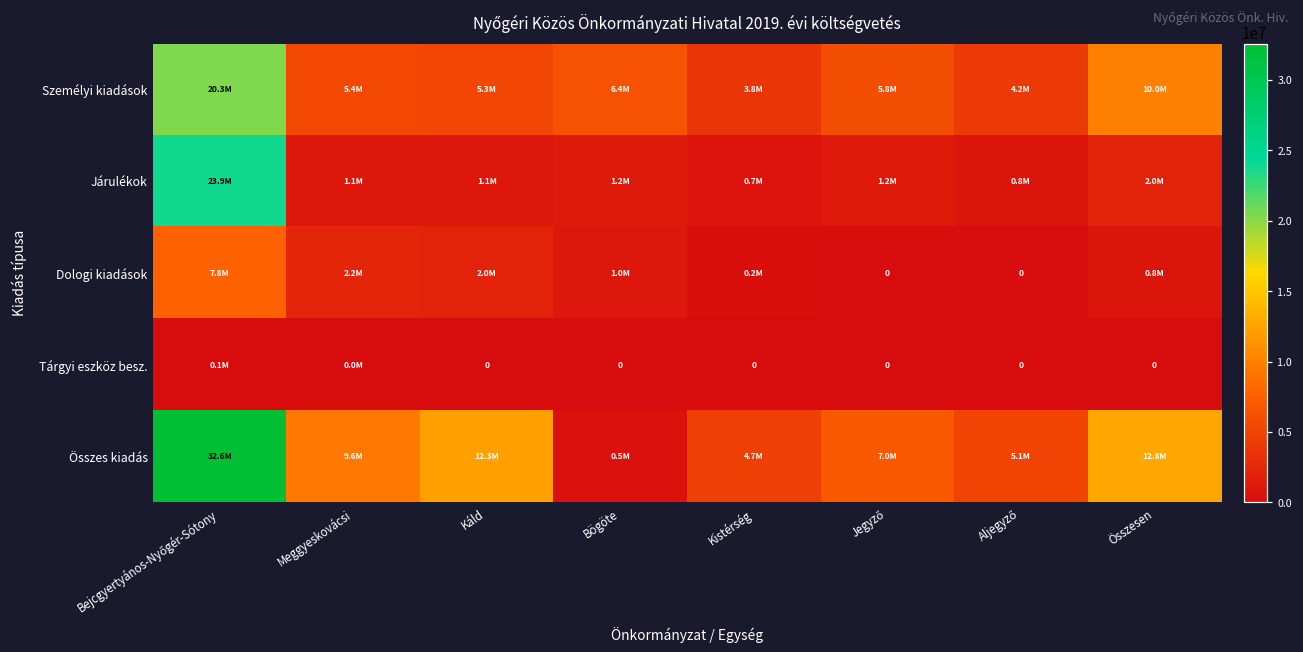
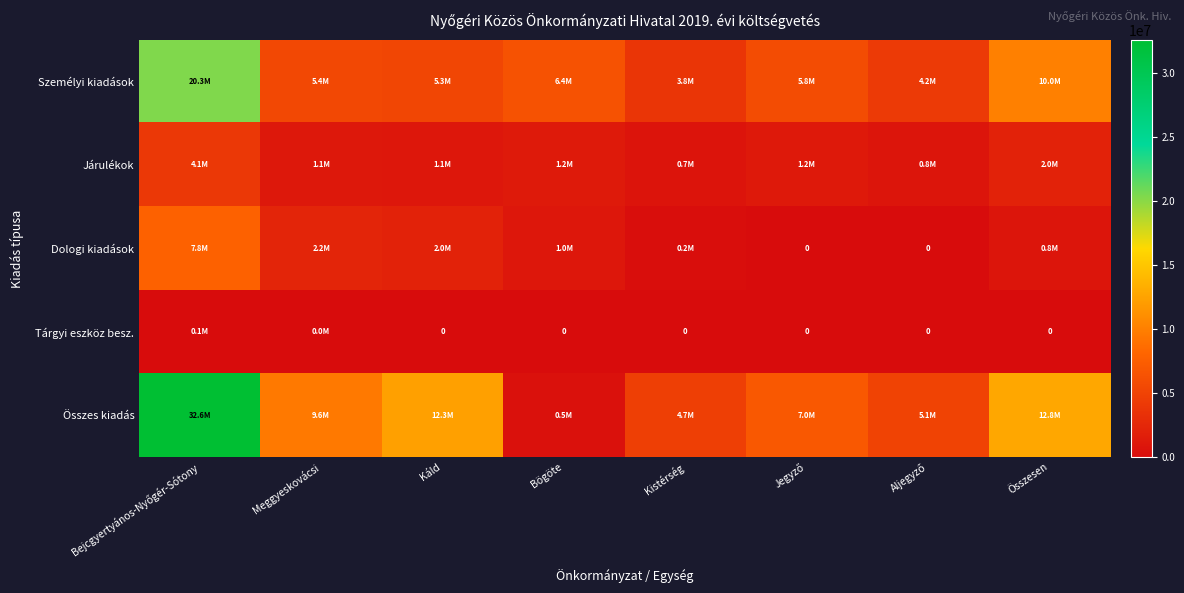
Járulékok, Bejcgyertyános-Nyőgér-Sótony: 23.9M -> 4.1M
